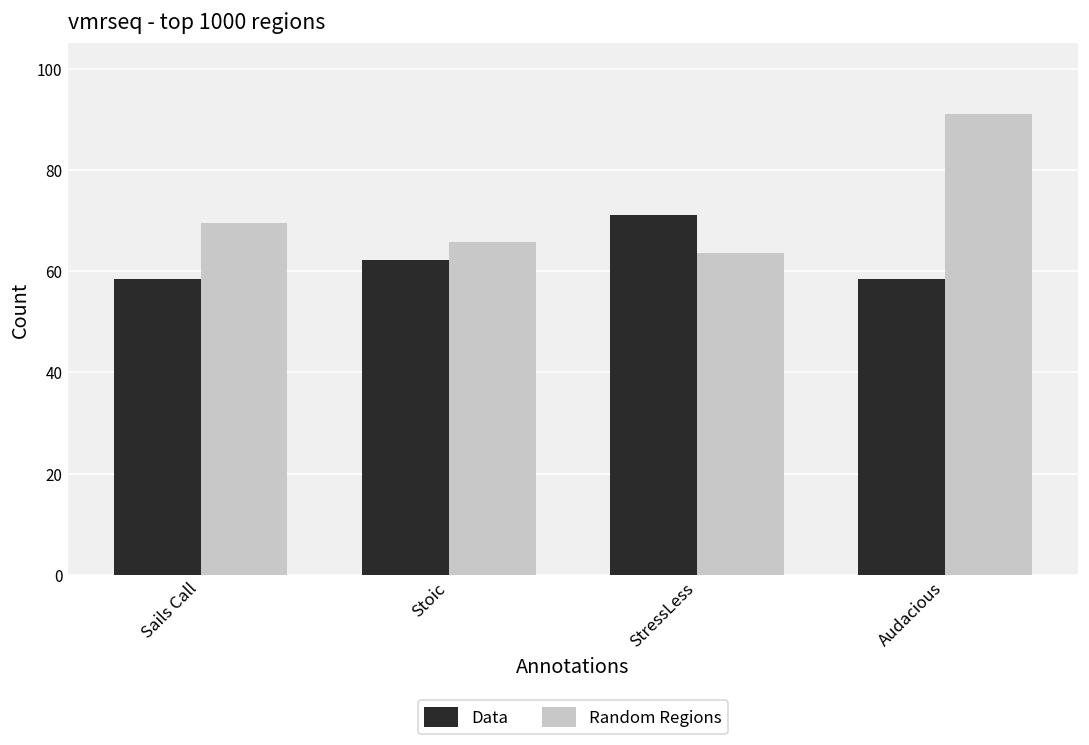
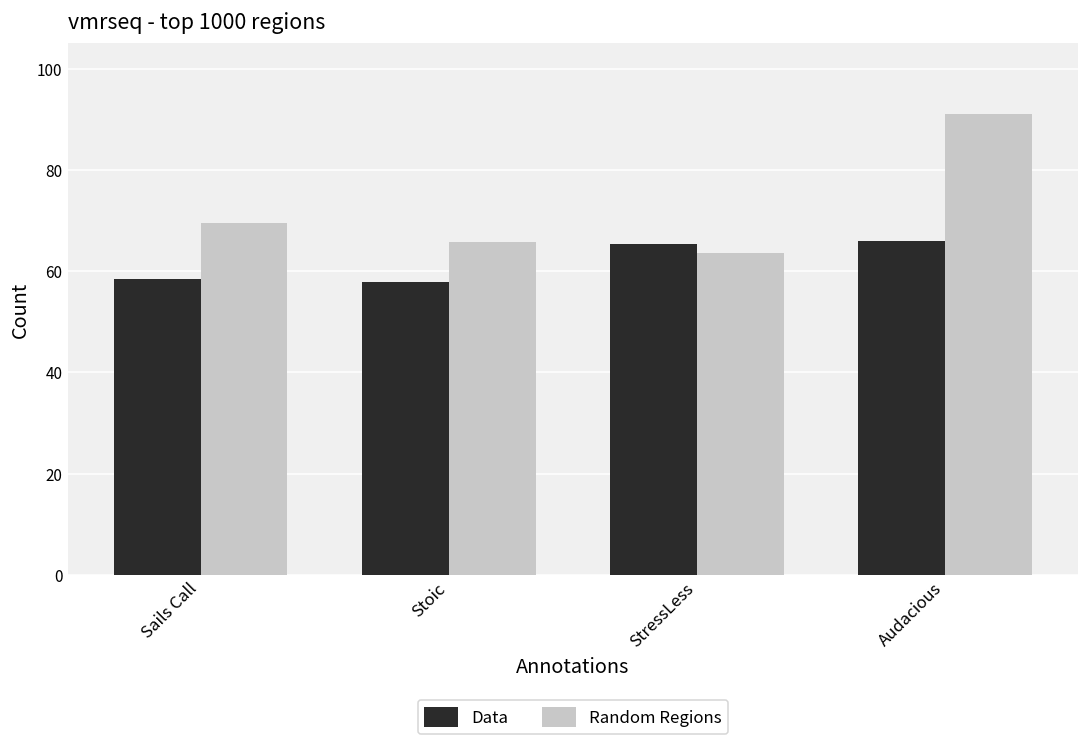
Data, Stoic: 62 -> 58
Data, StressLess: 71 -> 65
Data, Audacious: 59 -> 66
